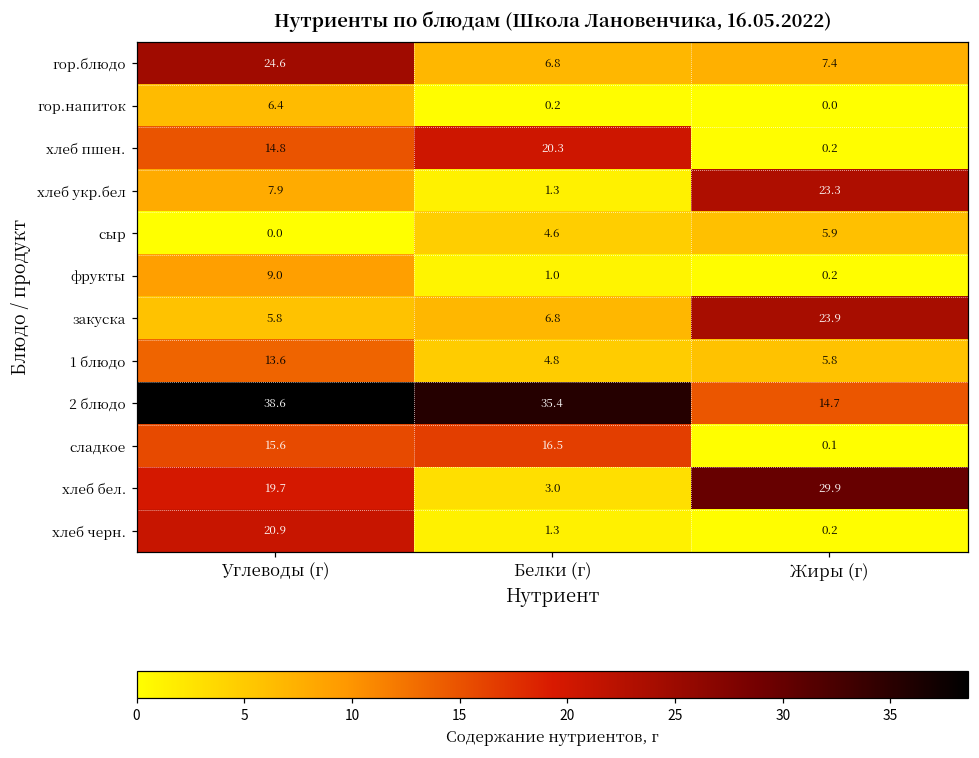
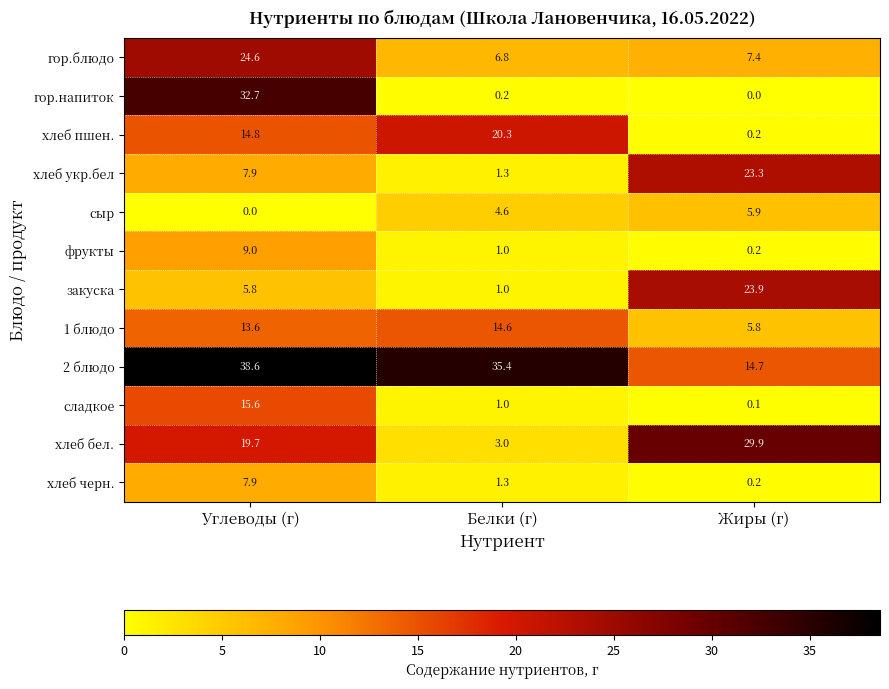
гор.напиток, Углеводы (г): 6.4 -> 32.7
закуска, Белки (г): 6.8 -> 1.0
1 блюдо, Белки (г): 4.8 -> 14.6
сладкое, Белки (г): 16.5 -> 1.0
хлеб черн., Углеводы (г): 20.9 -> 7.9
